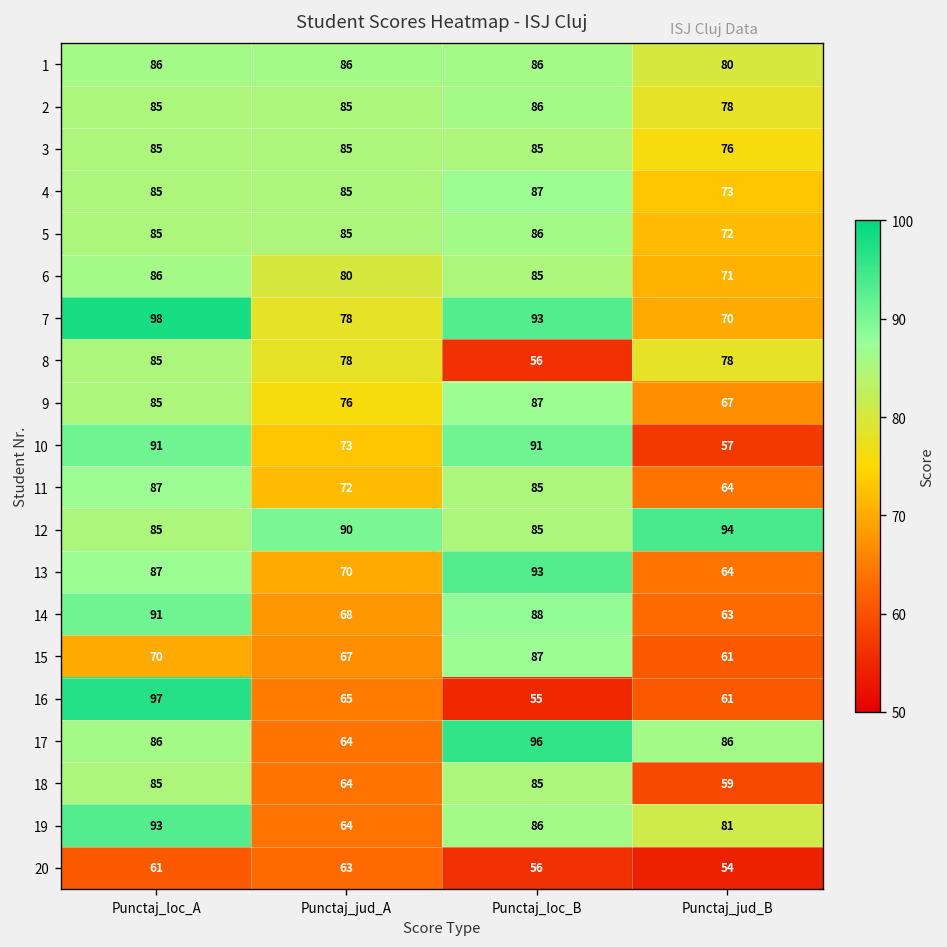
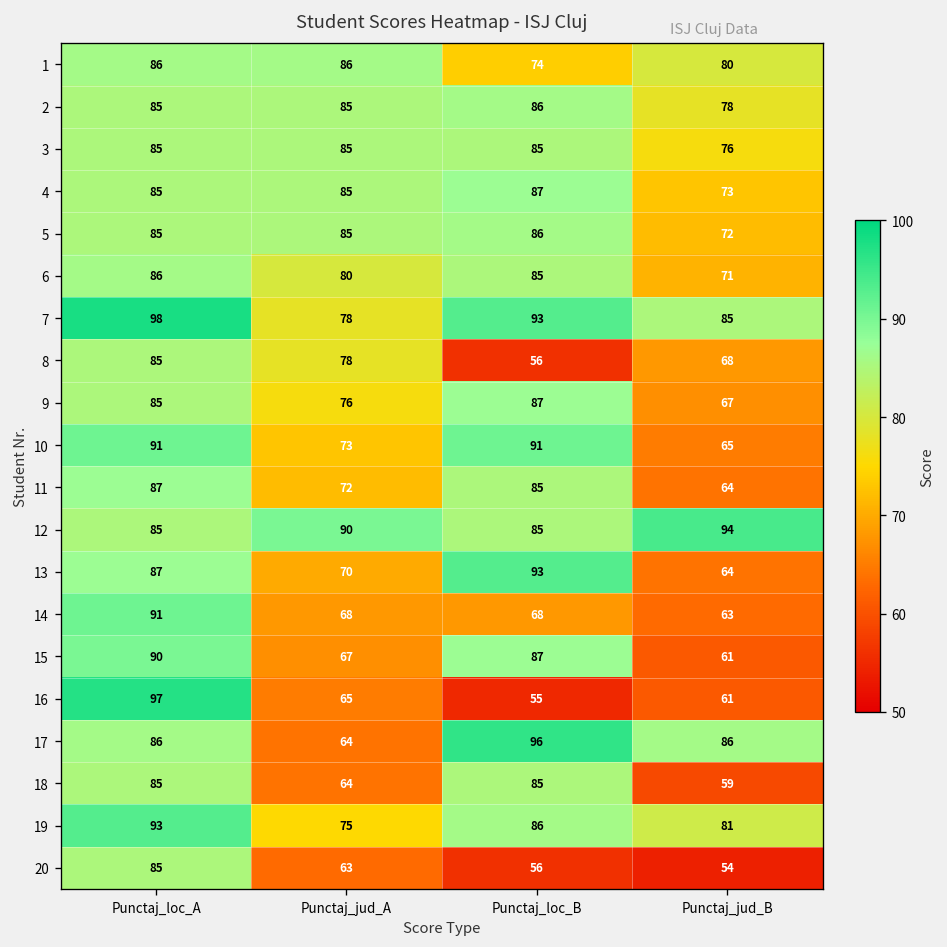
1, Punctaj_loc_B: 86 -> 74
7, Punctaj_jud_B: 70 -> 85
8, Punctaj_jud_B: 78 -> 68
10, Punctaj_jud_B: 57 -> 65
14, Punctaj_loc_B: 88 -> 68
15, Punctaj_loc_A: 70 -> 90
19, Punctaj_jud_A: 64 -> 75
20, Punctaj_loc_A: 61 -> 85
